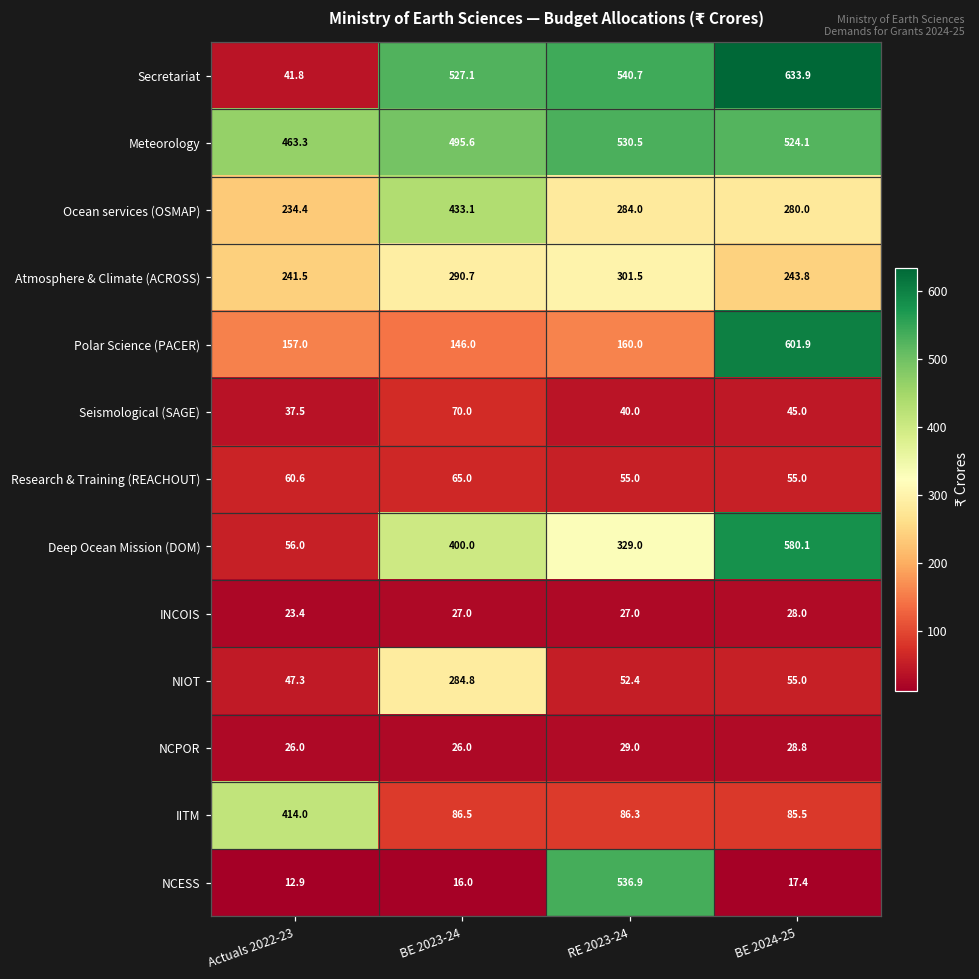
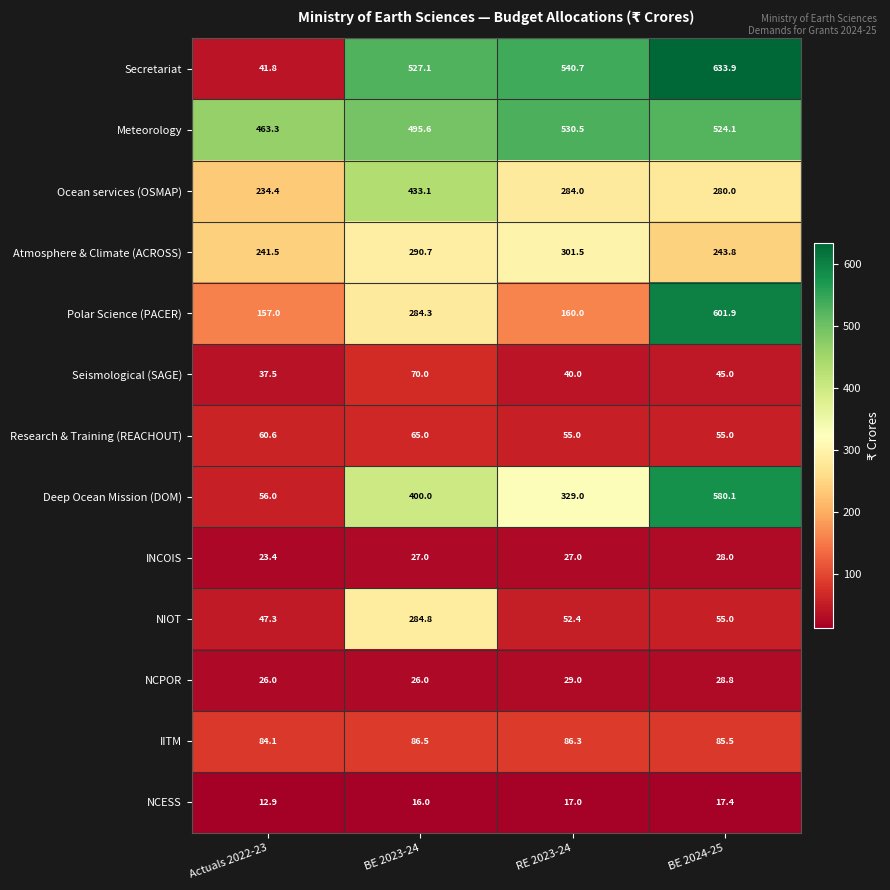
Polar Science (PACER), BE 2023-24: 146.0 -> 284.3
IITM, Actuals 2022-23: 414.0 -> 84.1
NCESS, RE 2023-24: 536.9 -> 17.0
